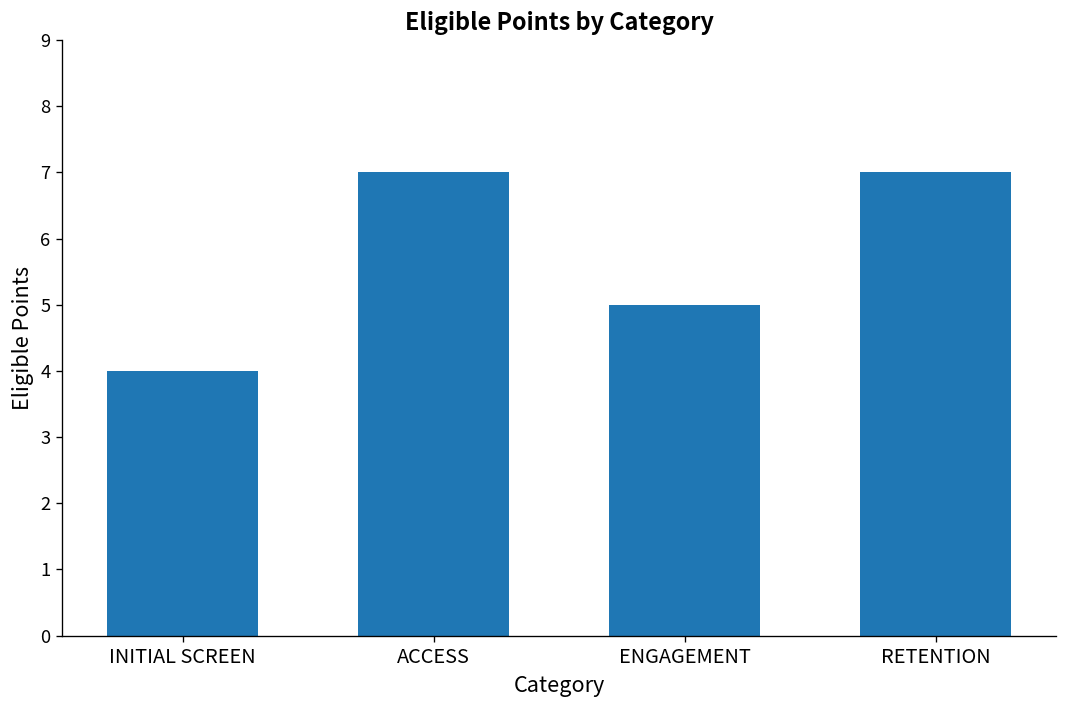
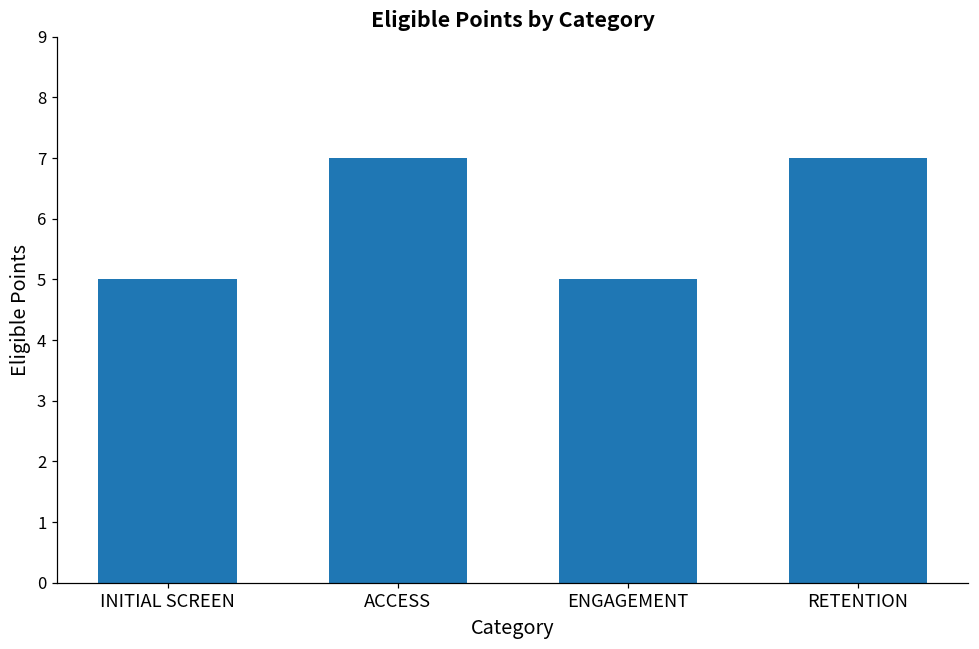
INITIAL SCREEN: 4 -> 5
